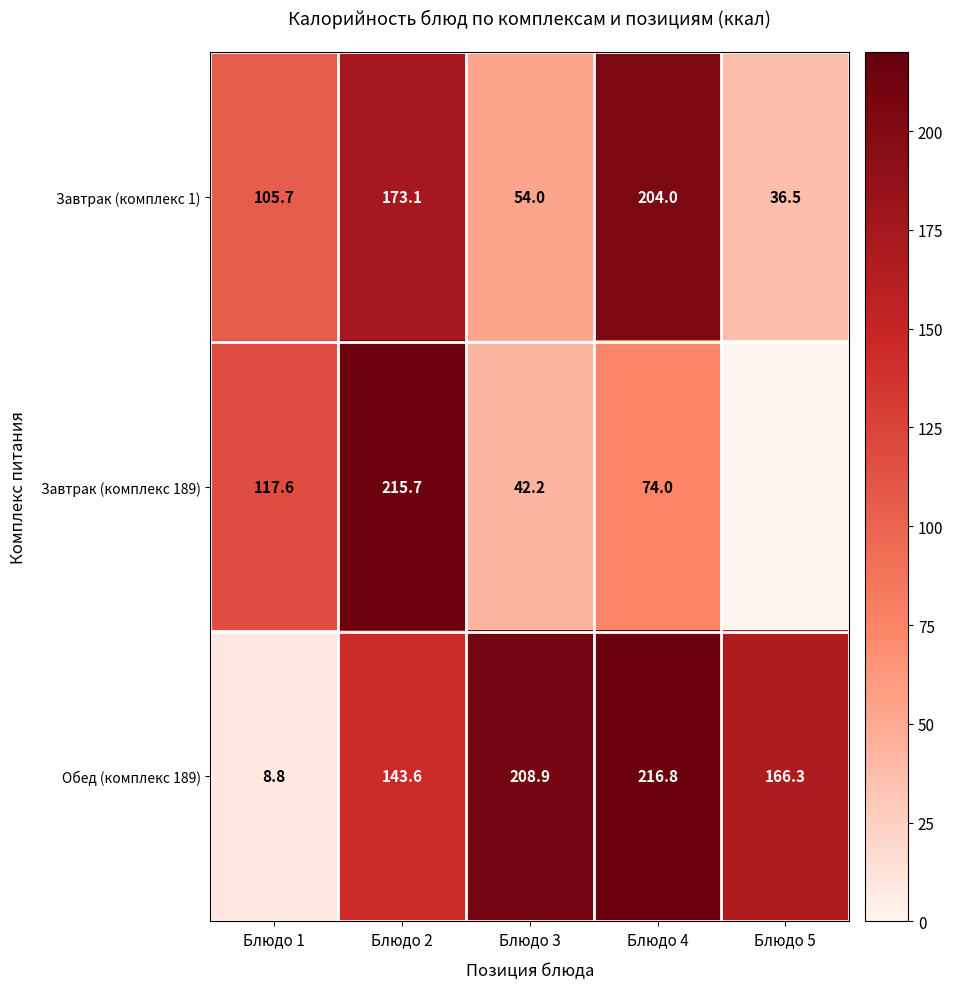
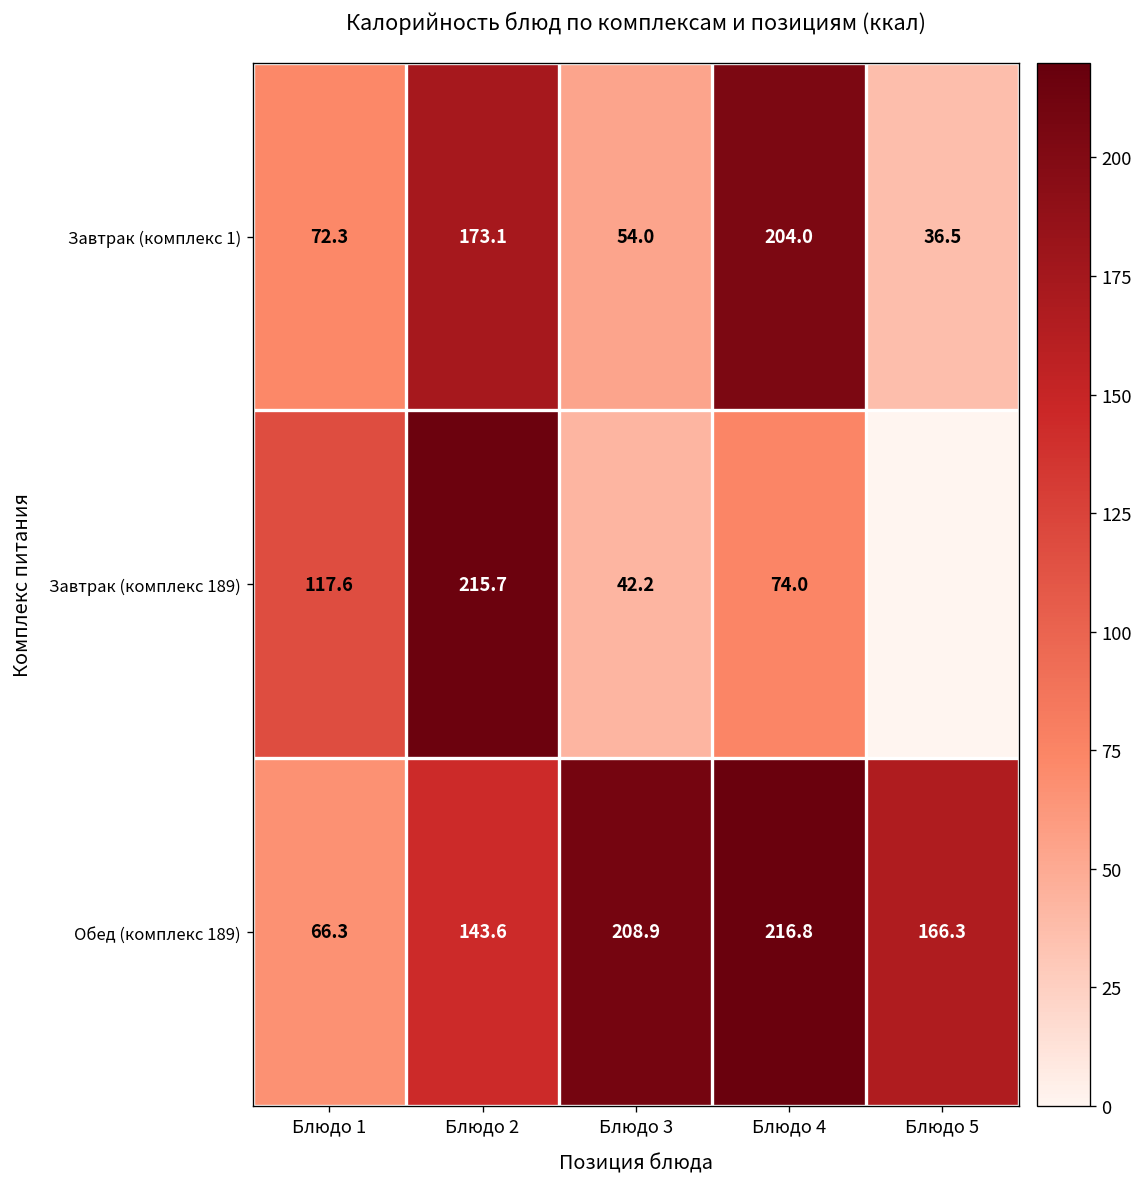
Завтрак (комплекс 1), Блюдо 1: 105.7 -> 72.3
Обед (комплекс 189), Блюдо 1: 8.8 -> 66.3
